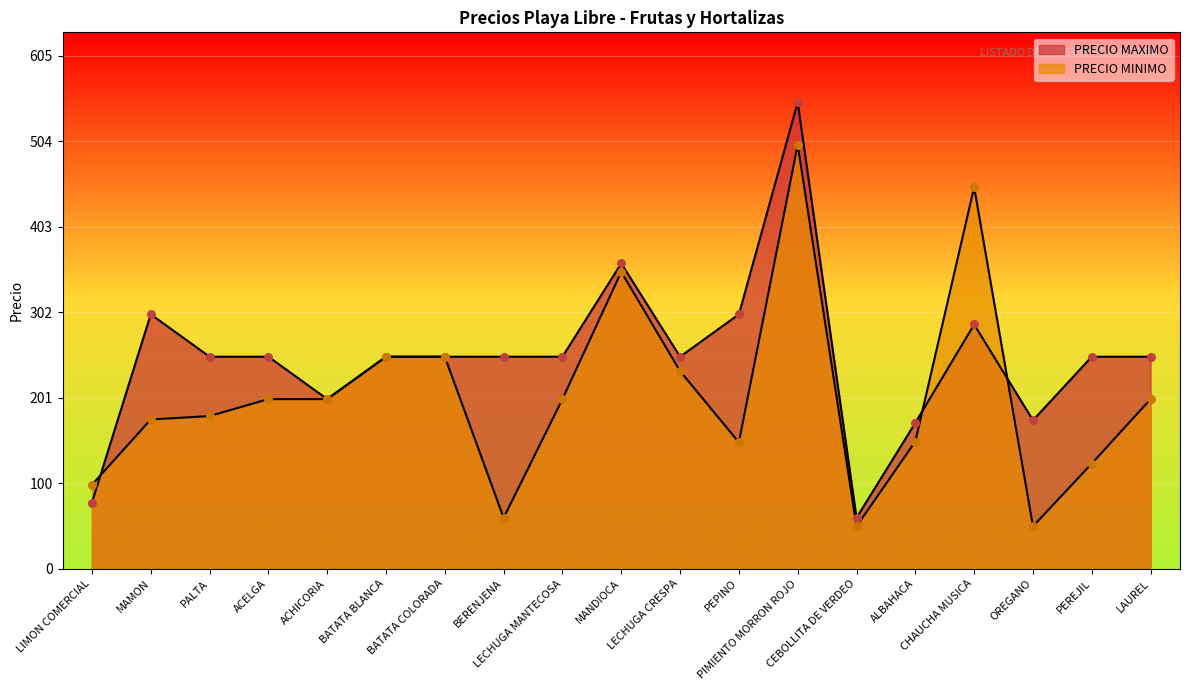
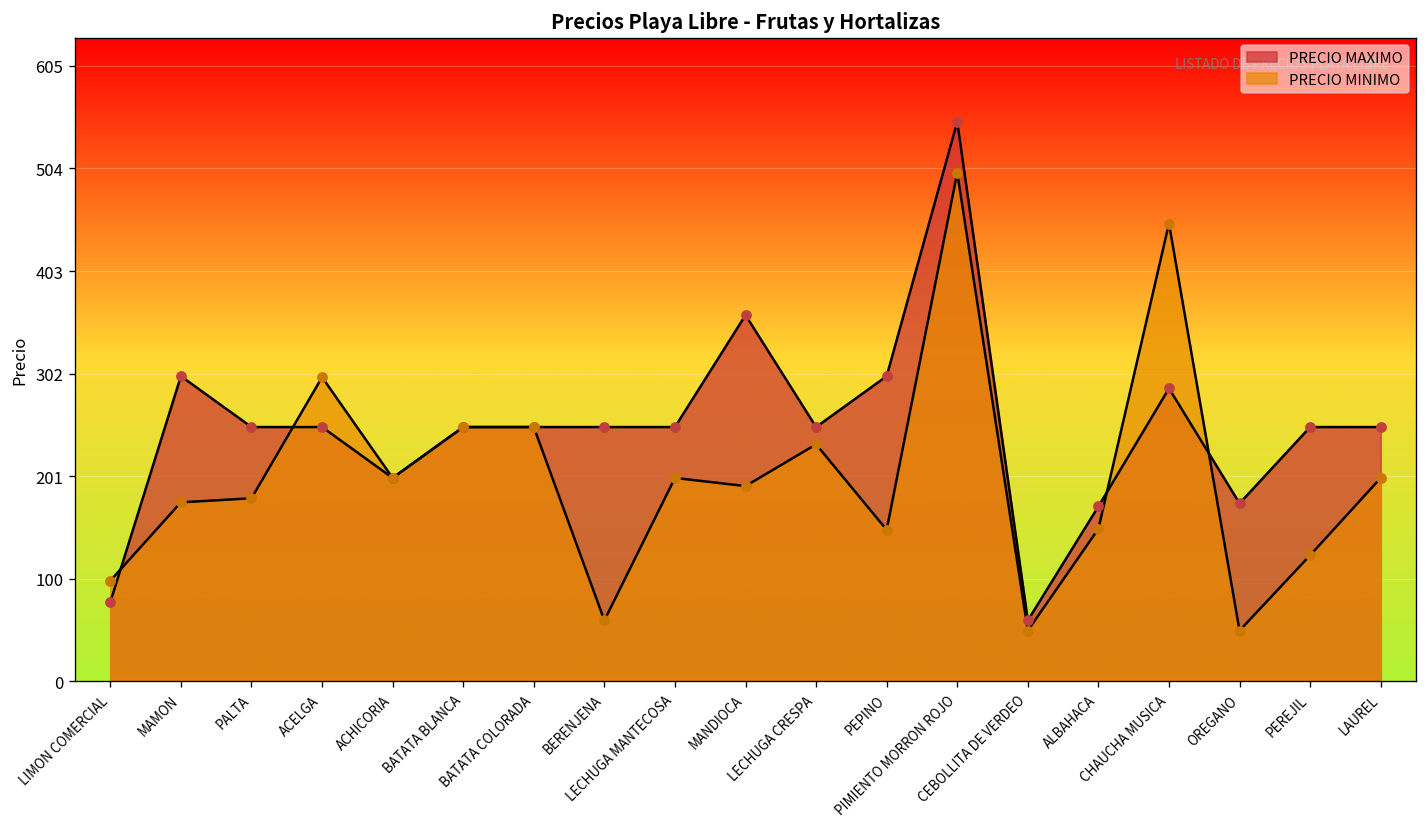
PRECIO MINIMO, ACELGA: 200 -> 300
PRECIO MINIMO, MANDIOCA: 350 -> 190
